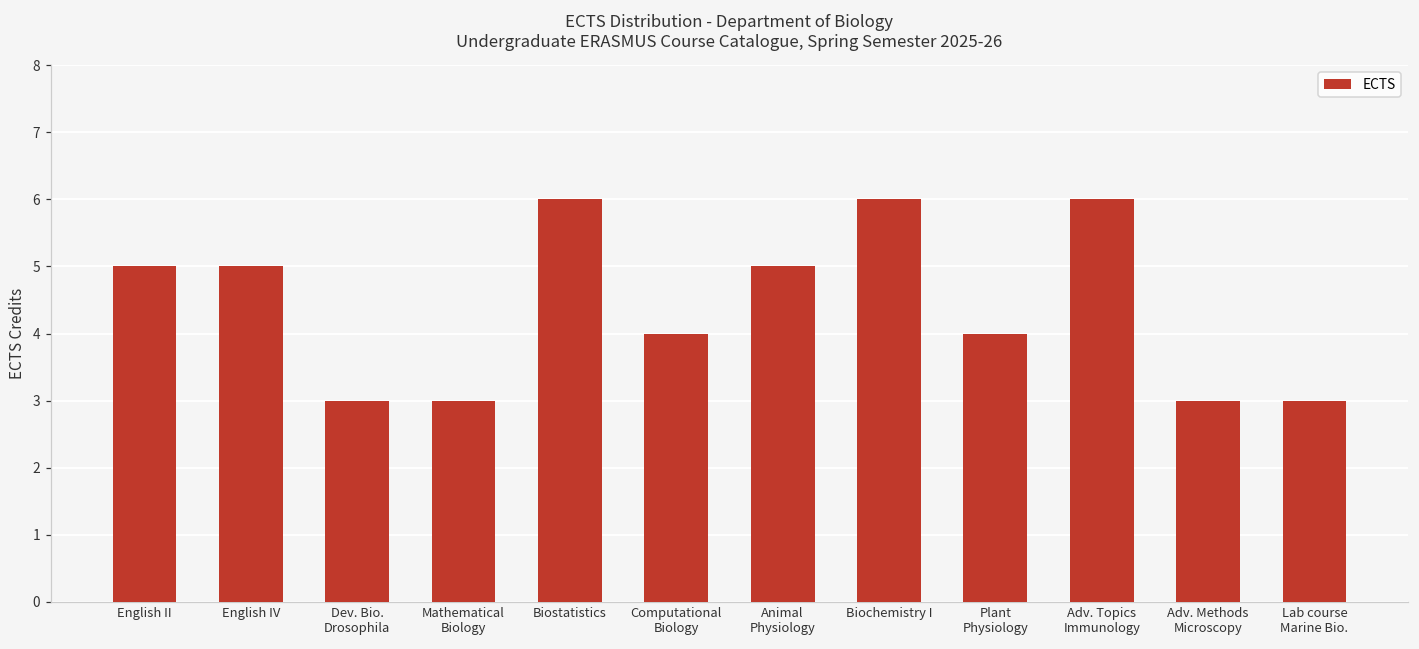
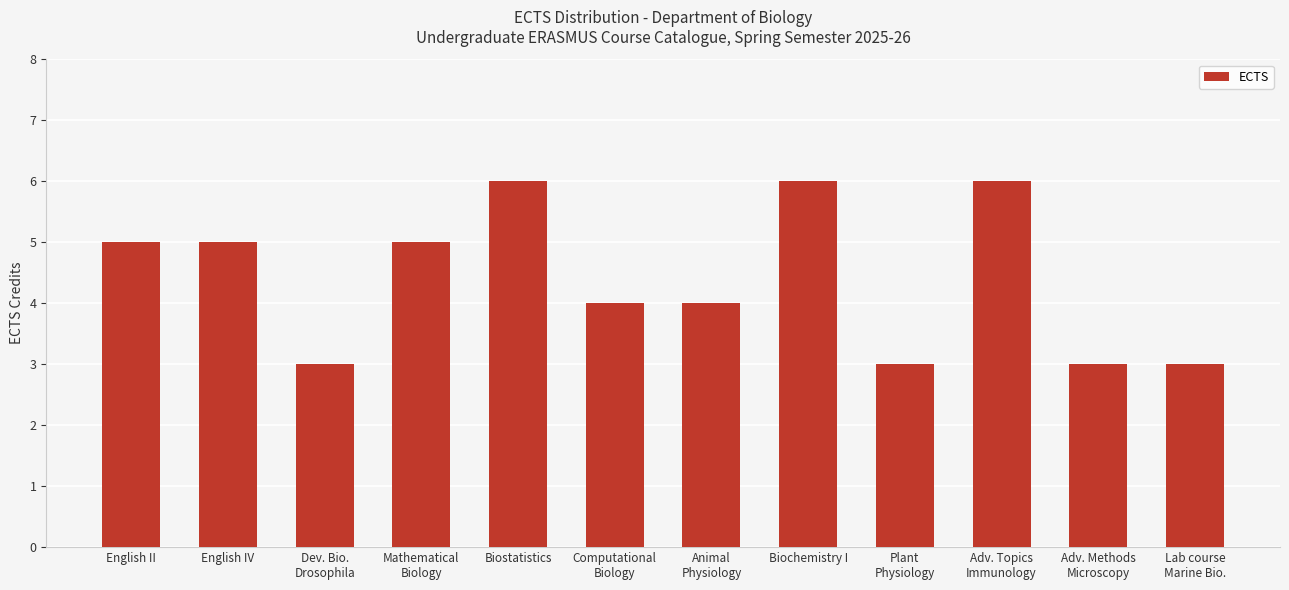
Mathematical Biology: 3 -> 5
Animal Physiology: 5 -> 4
Plant Physiology: 4 -> 3
